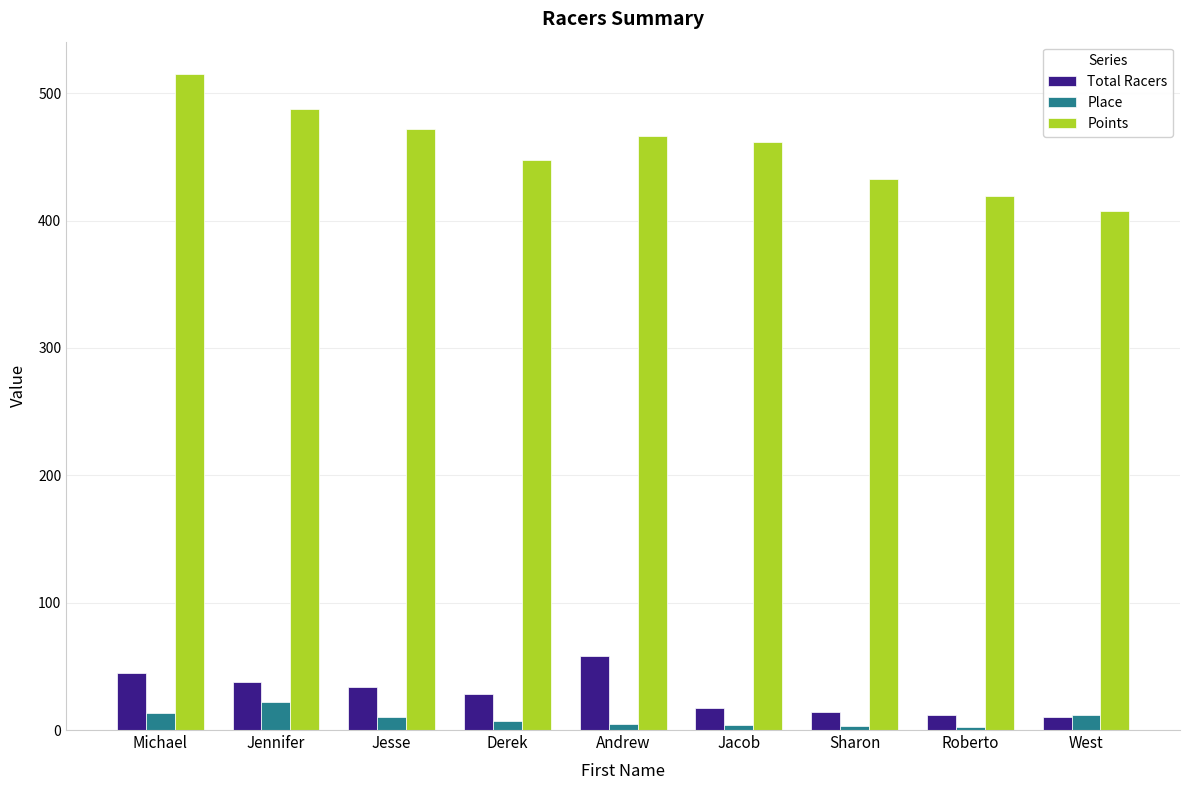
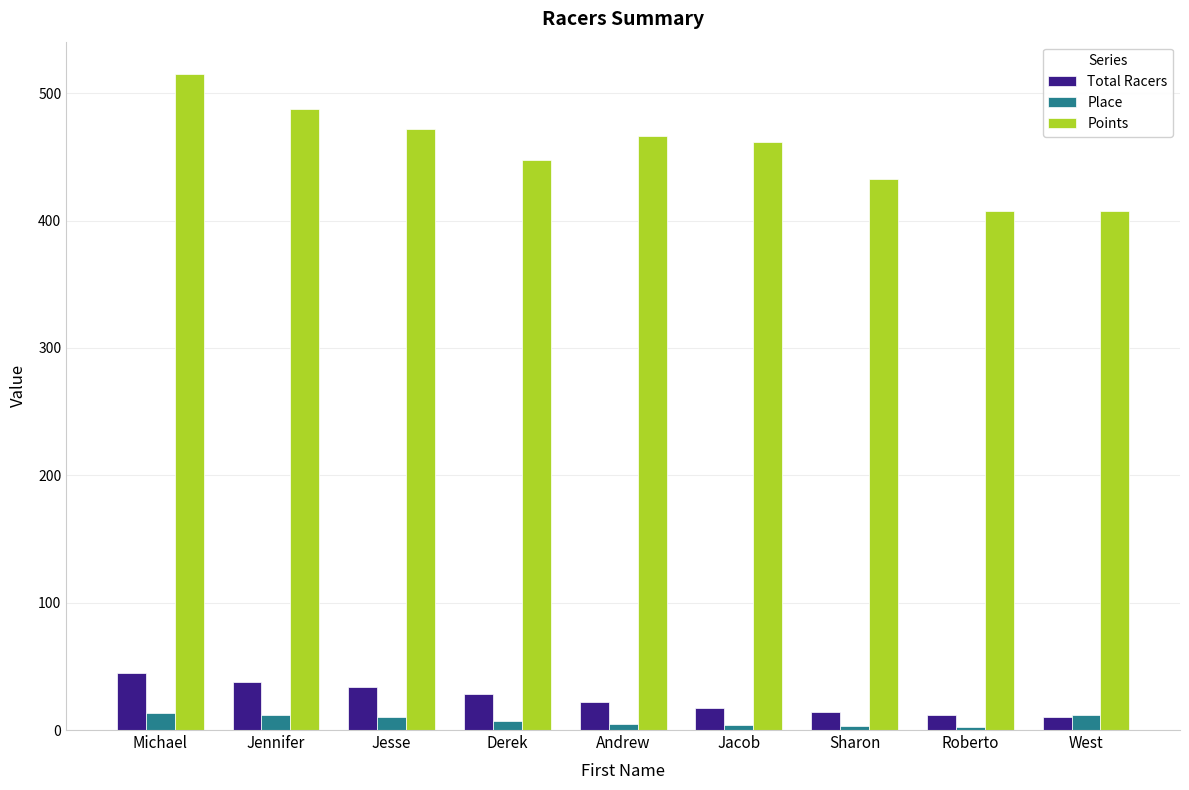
Place, Jennifer: 22 -> 12
Total Racers, Andrew: 58 -> 22
Points, Roberto: 419 -> 407
